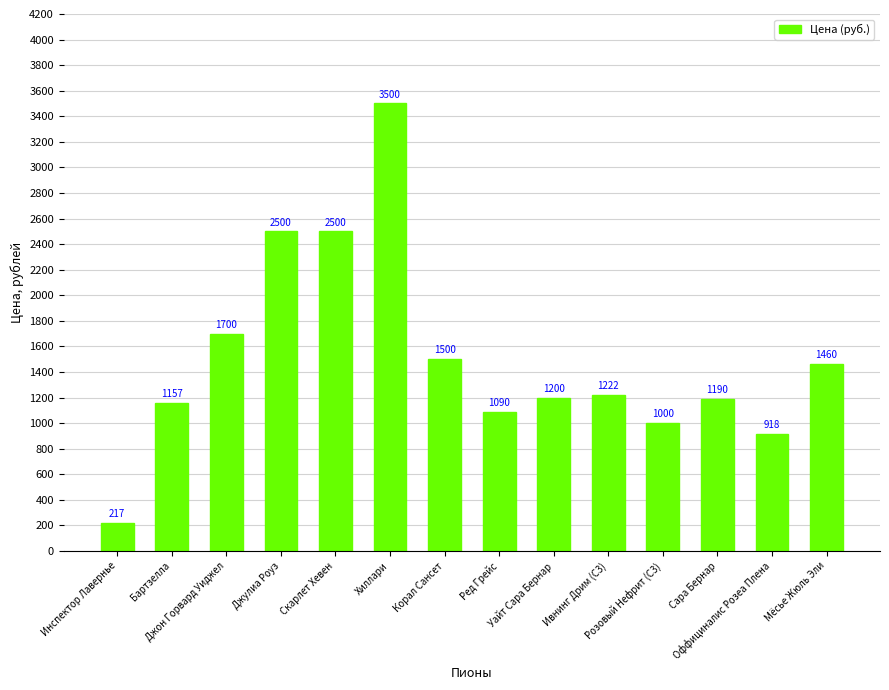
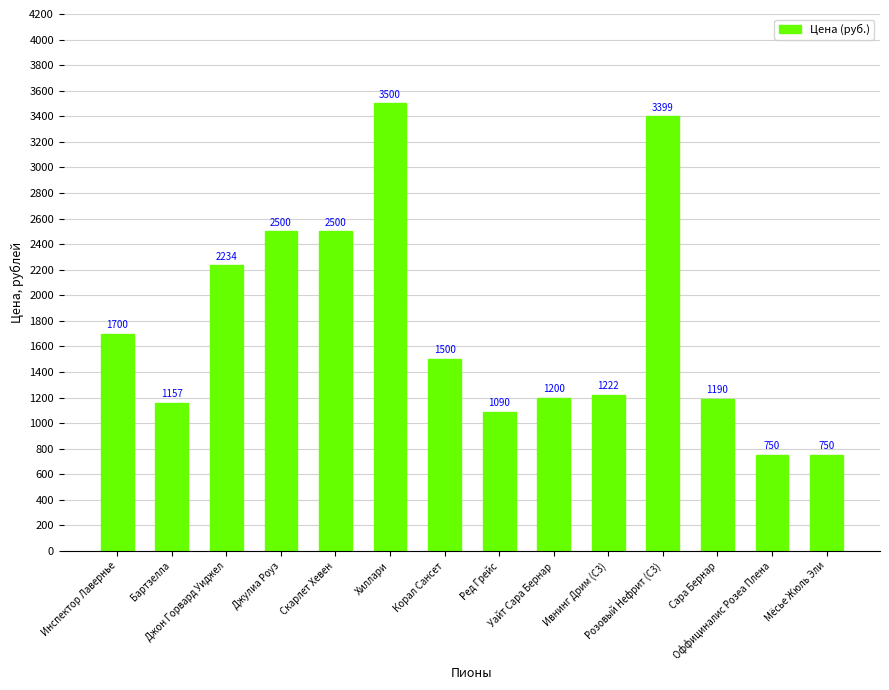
Инспектор Лавернье: 217 -> 1700
Джон Горвард Уиджел: 1700 -> 2234
Розовый Нефрит (С3): 1000 -> 3399
Оффициналис Розеа Плена: 918 -> 750
Мёсье Жюль Эли: 1460 -> 750
